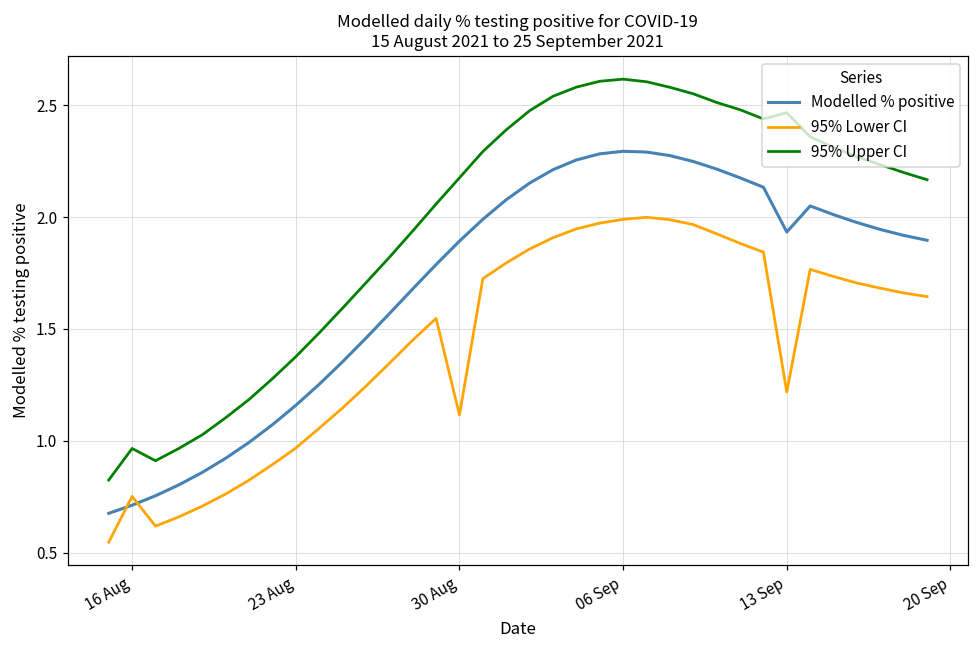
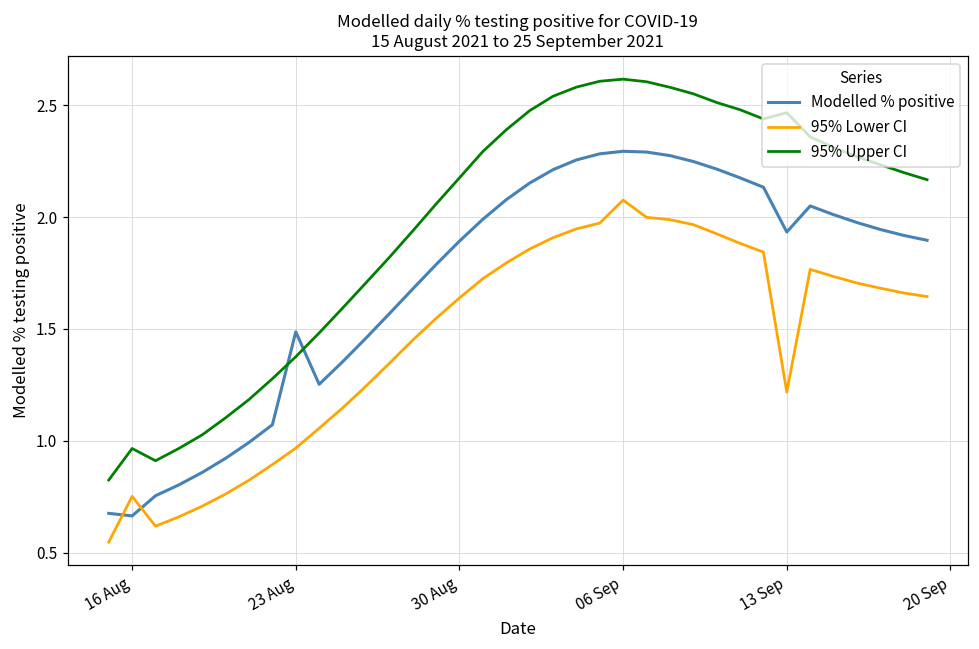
Modelled % positive, 16 Aug: 0.71 -> 0.66
Modelled % positive, 23 Aug: 1.16 -> 1.49
95% Lower CI, 30 Aug: 1.12 -> 1.64
95% Lower CI, 06 Sep: 1.99 -> 2.08
